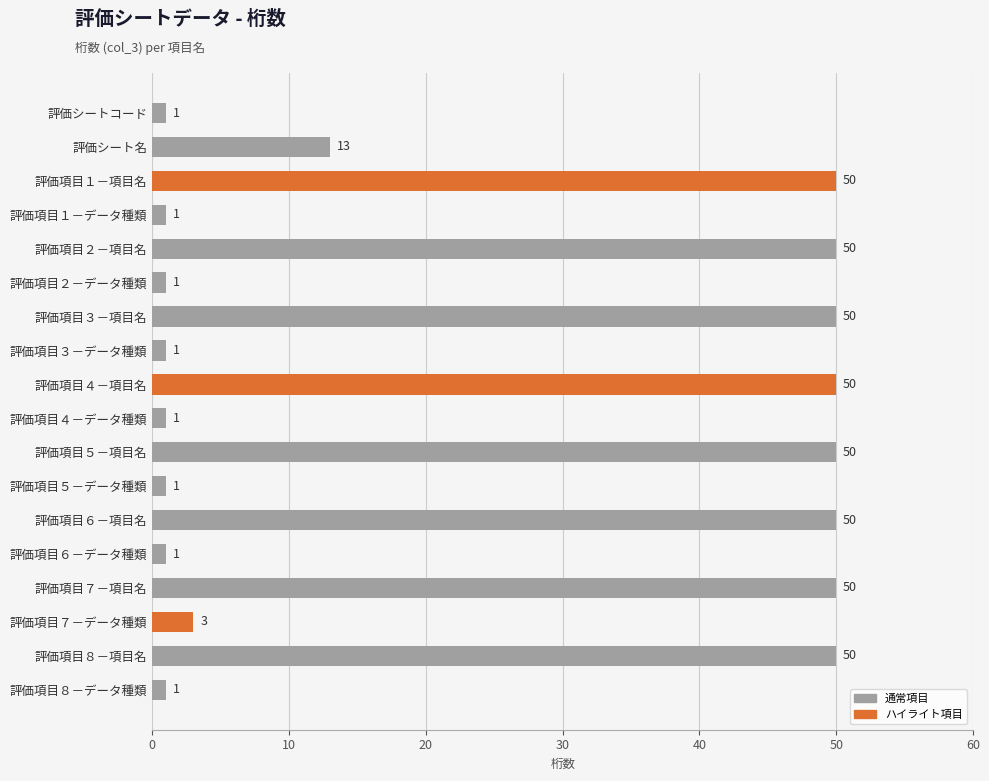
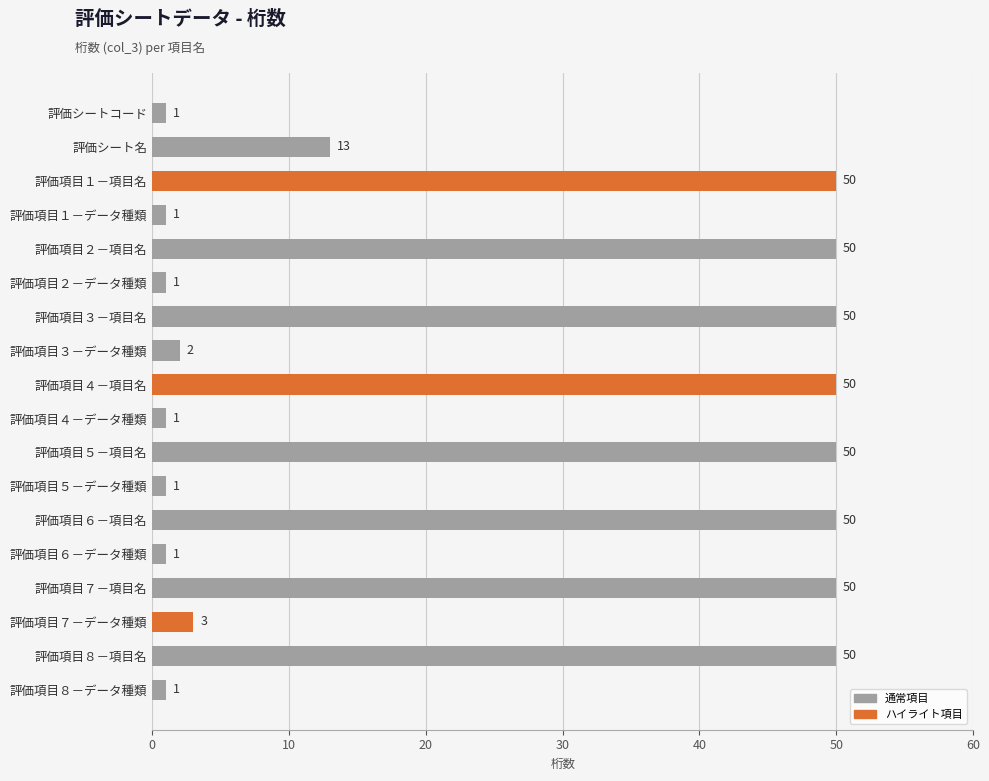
評価項目３－データ種類: 1 -> 2
